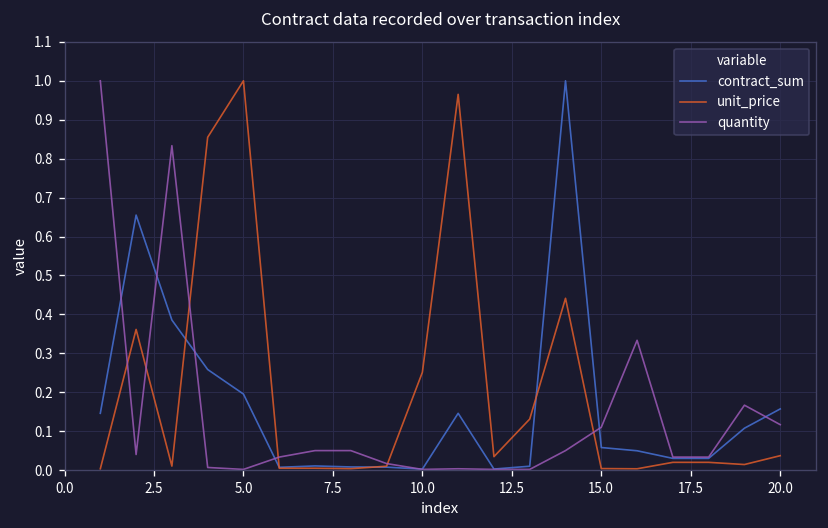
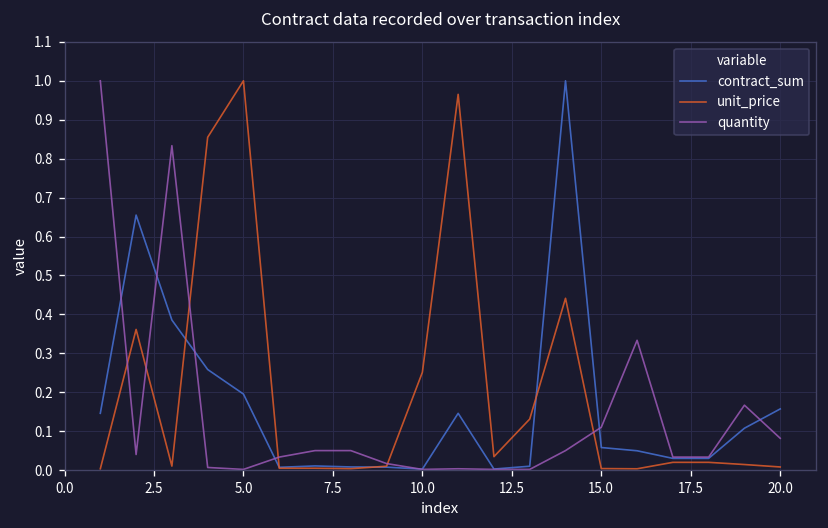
unit_price, 20.0: 0.04 -> 0.01
quantity, 20.0: 0.12 -> 0.08
